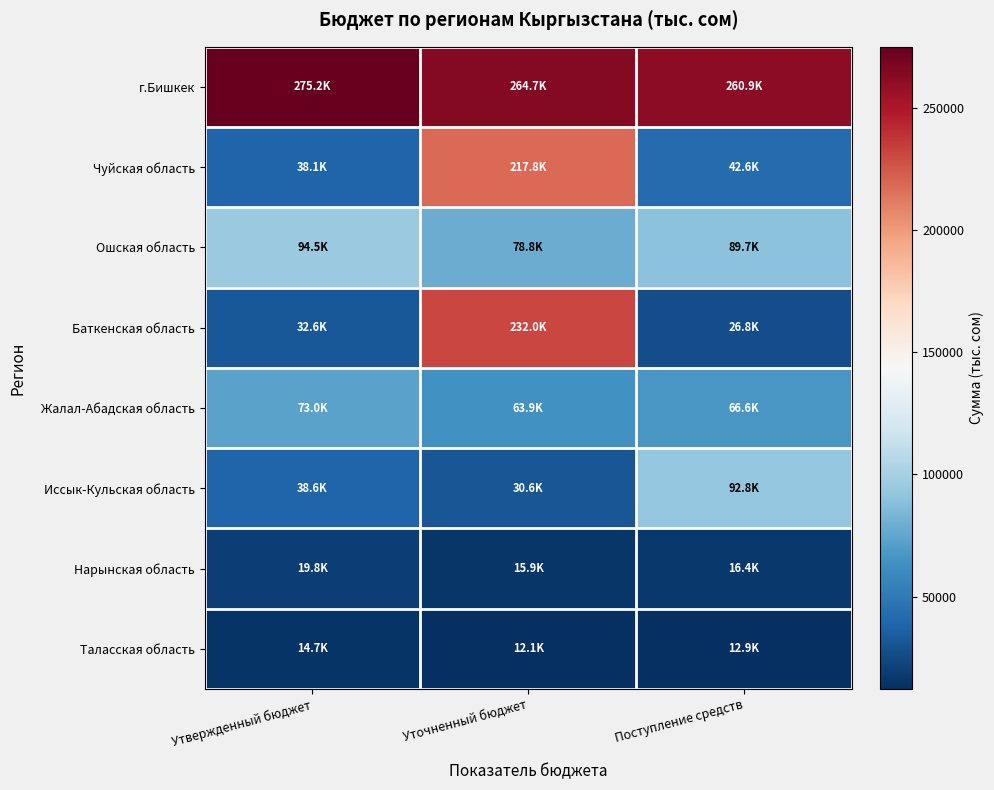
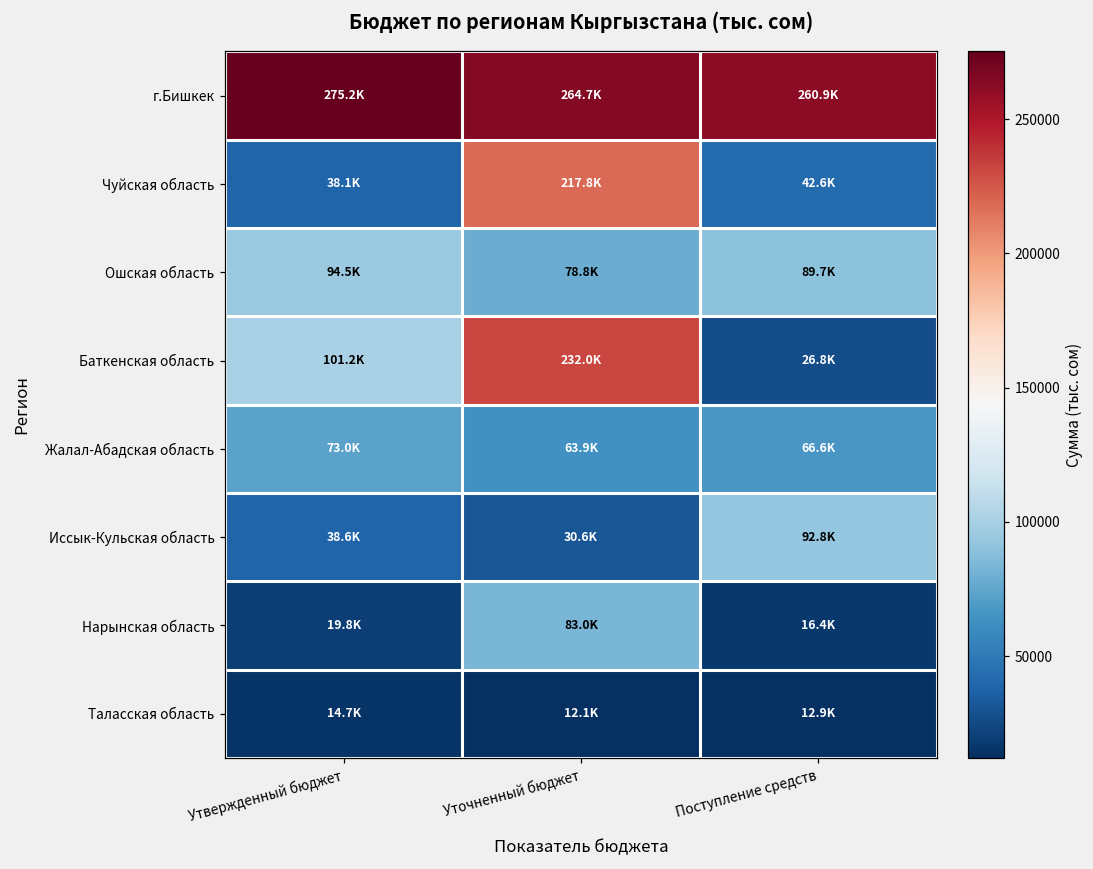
Баткенская область, Утвержденный бюджет: 32.6K -> 101.2K
Нарынская область, Уточненный бюджет: 15.9K -> 83.0K
